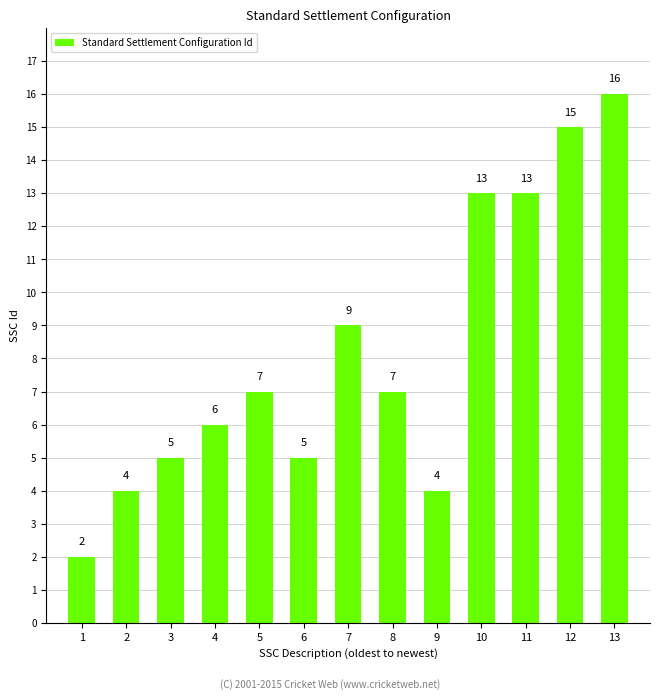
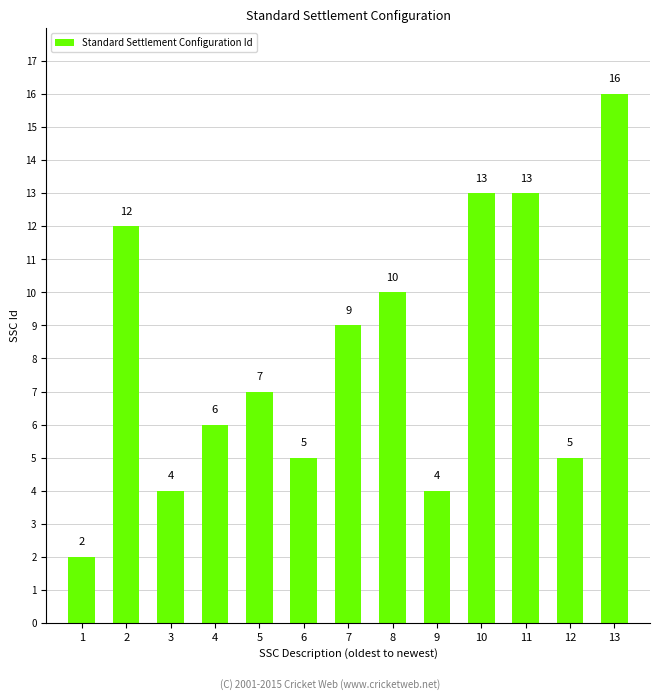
2: 4 -> 12
3: 5 -> 4
8: 7 -> 10
12: 15 -> 5
